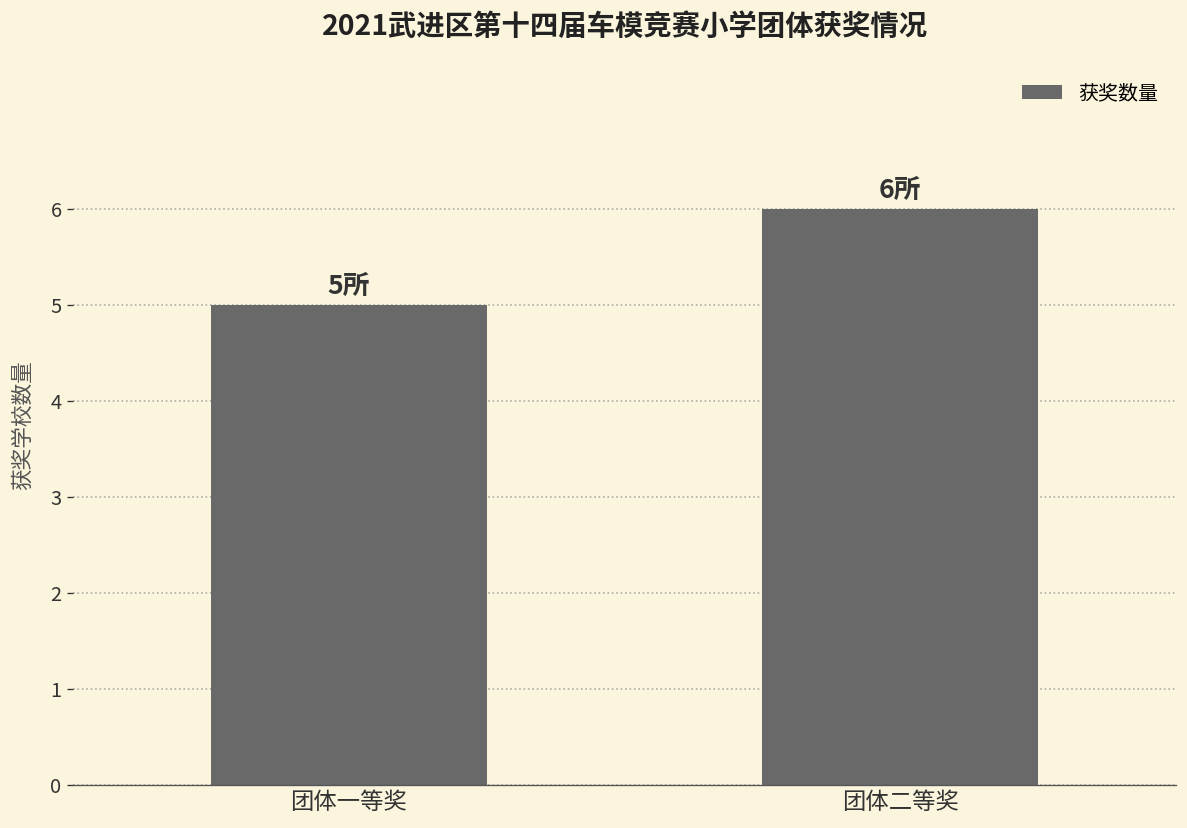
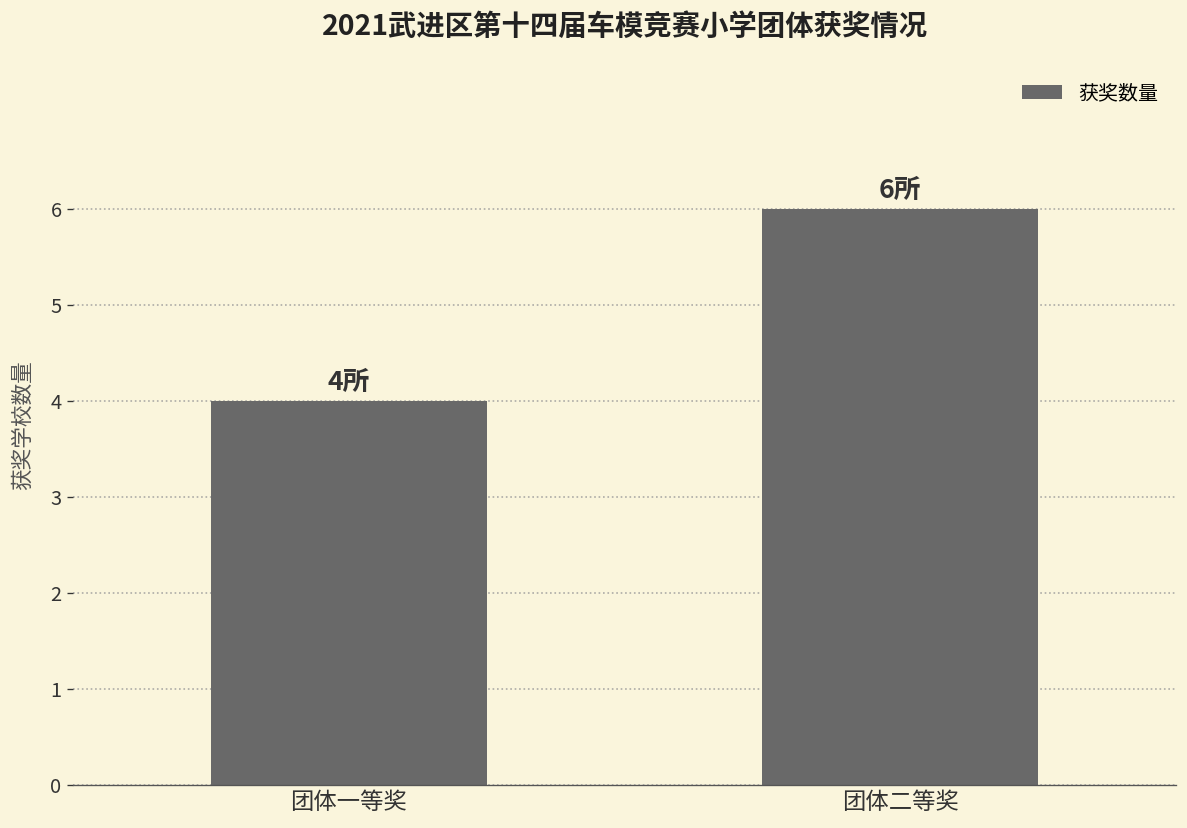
团体一等奖: 5所 -> 4所
